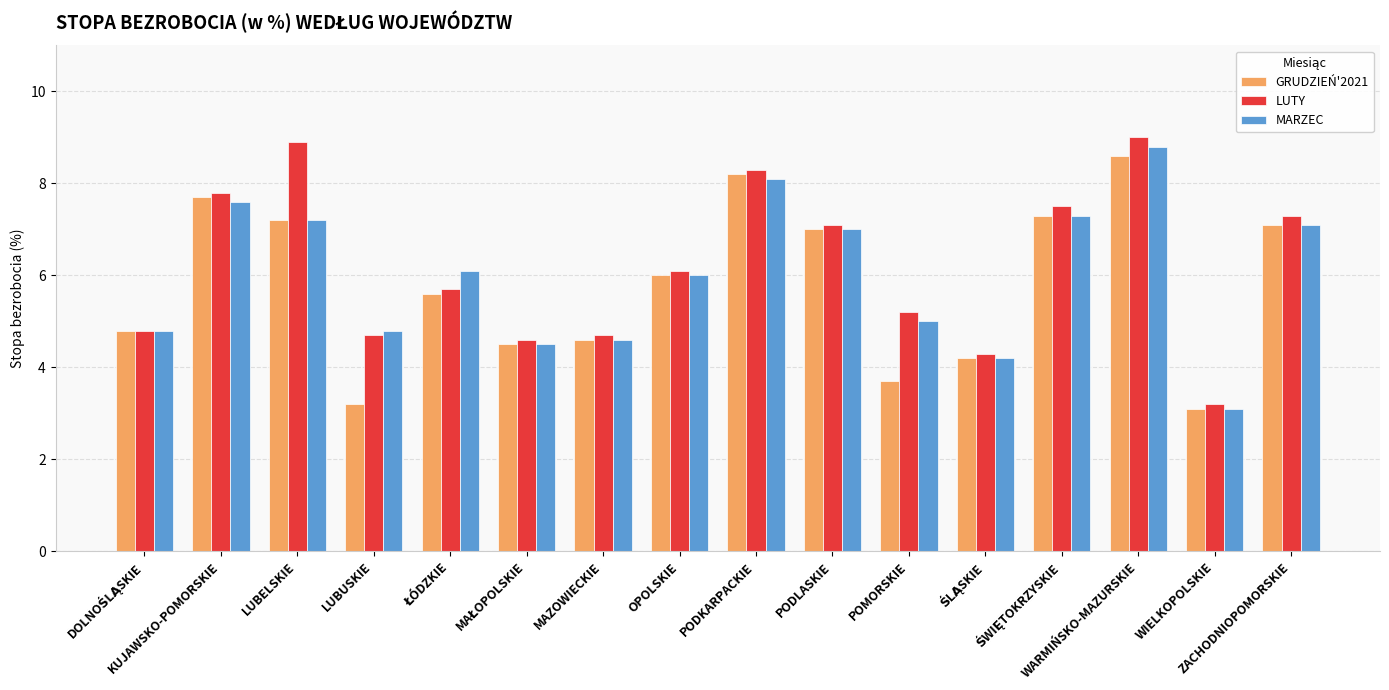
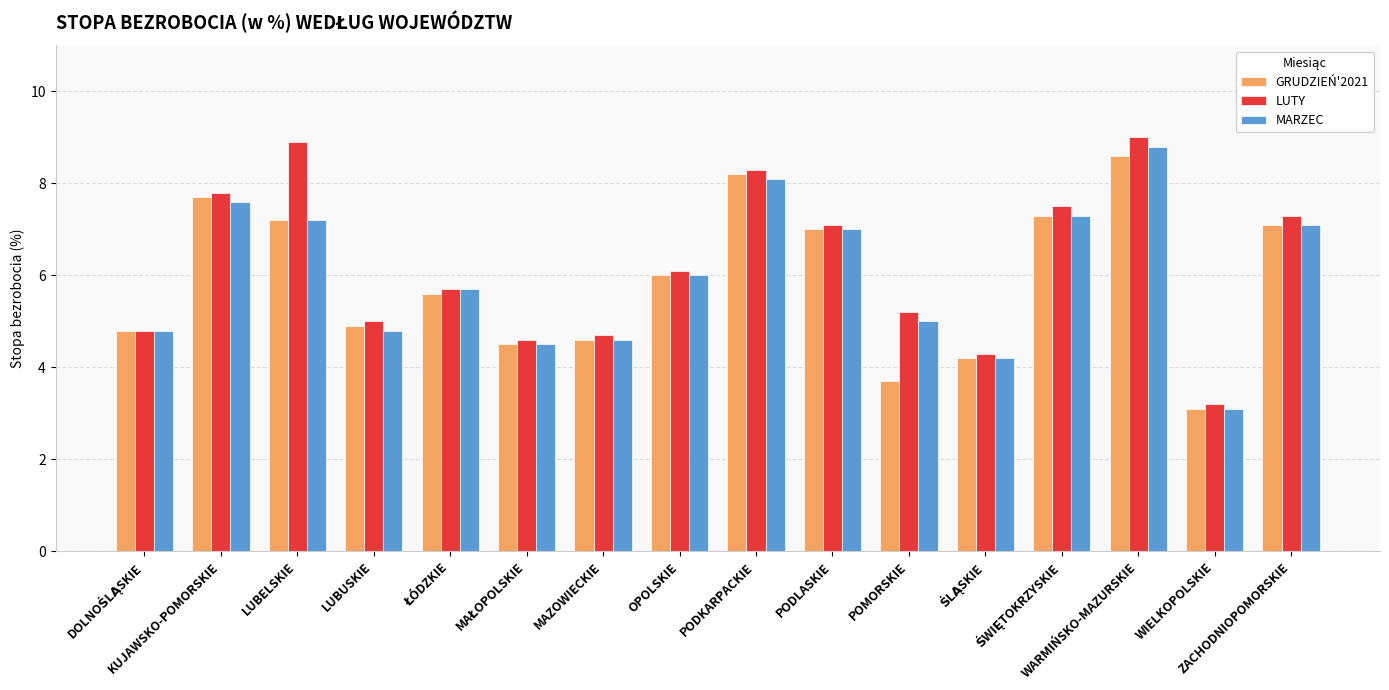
GRUDZIEŃ'2021, LUBUSKIE: 3.2 -> 4.9
LUTY, LUBUSKIE: 4.7 -> 5.0
MARZEC, ŁÓDZKIE: 6.1 -> 5.7
